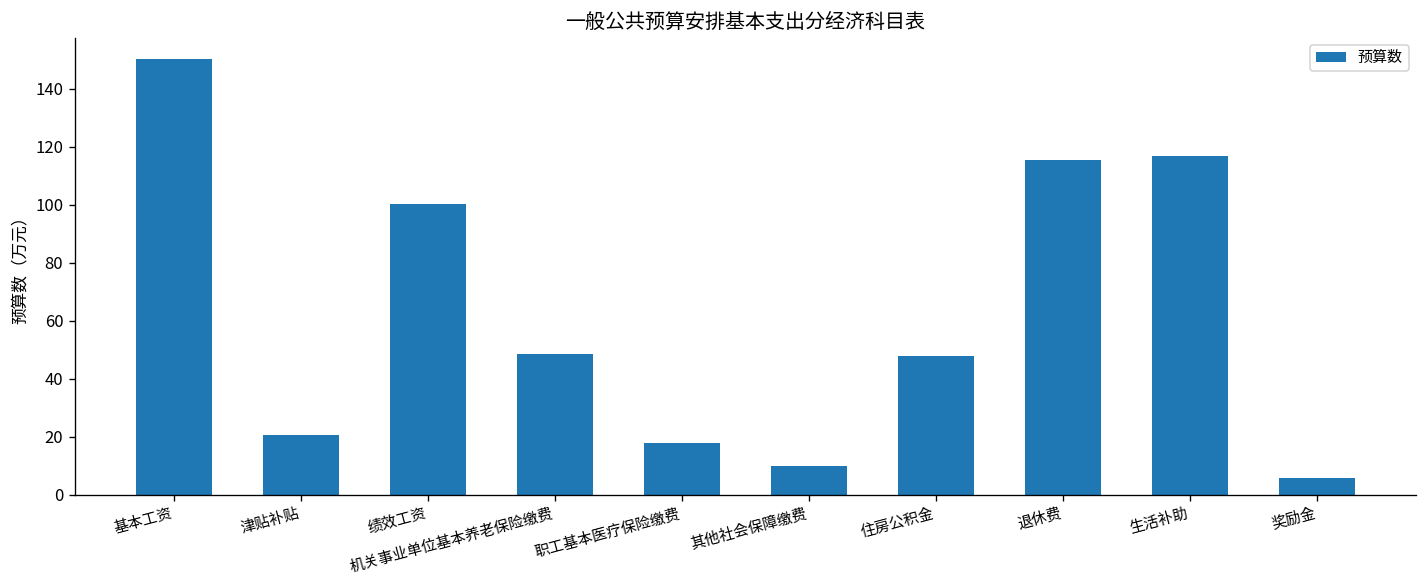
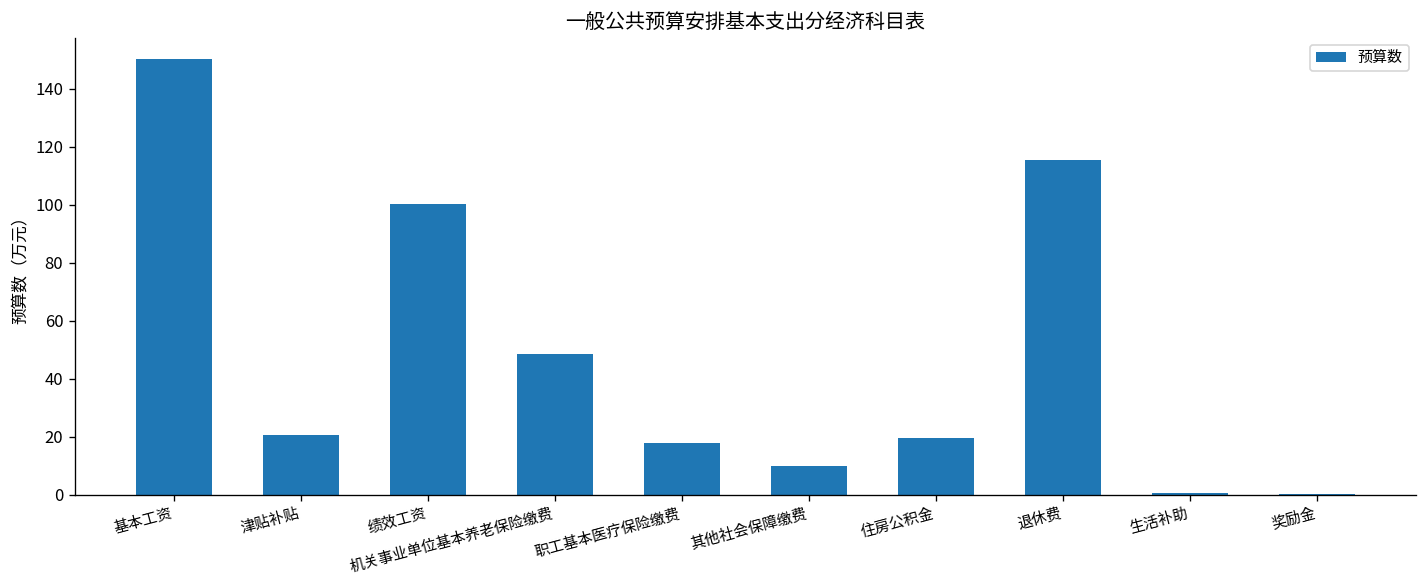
住房公积金: 48 -> 20
生活补助: 117 -> 1
奖励金: 6 -> 0
